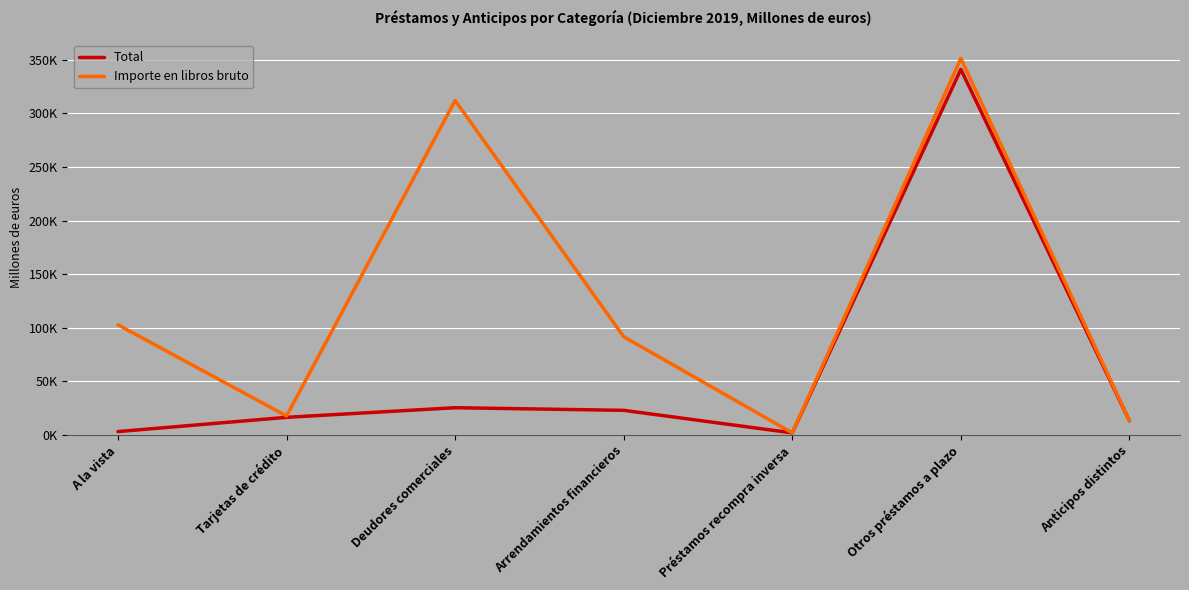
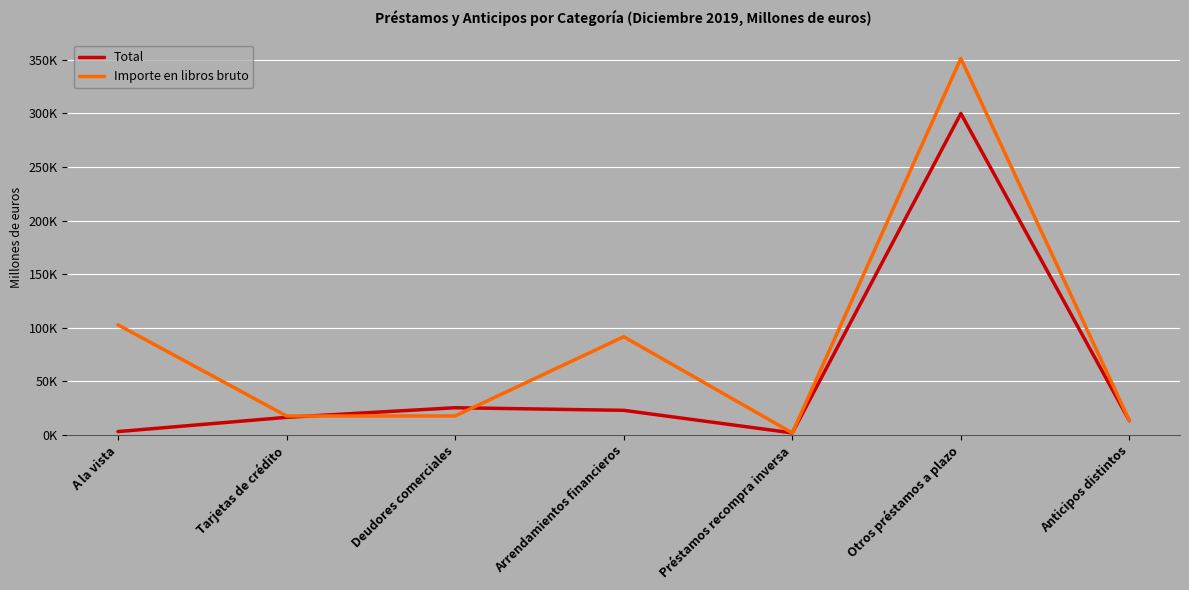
Importe en libros bruto, Deudores comerciales: 312000 -> 18000
Total, Otros préstamos a plazo: 341000 -> 300000
